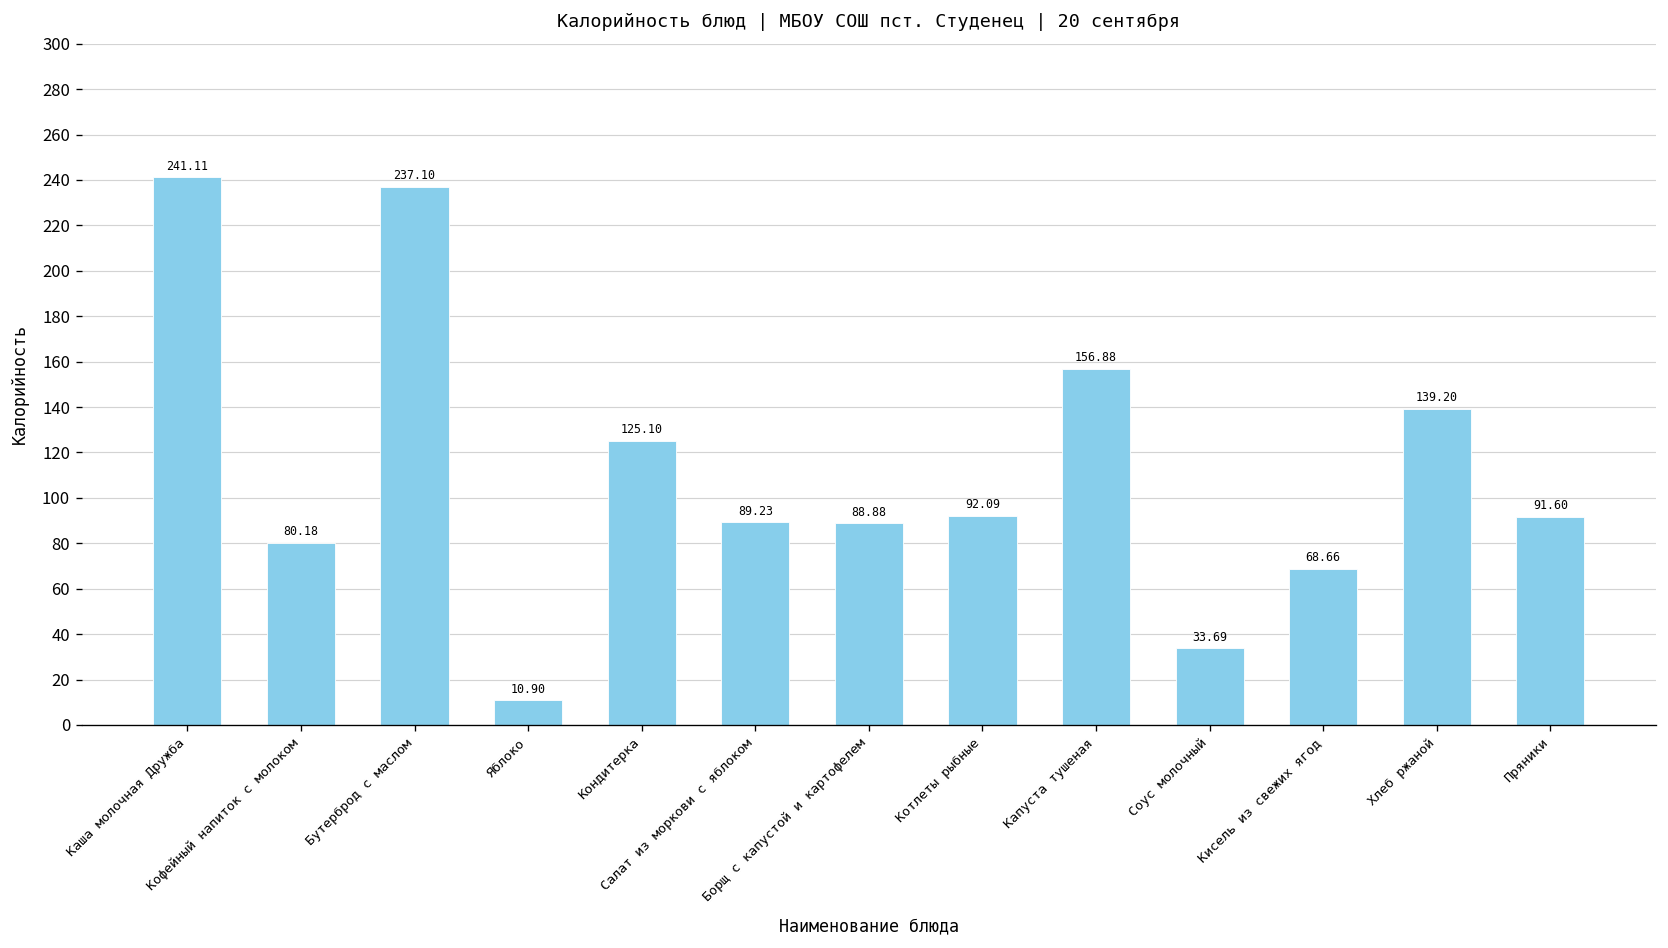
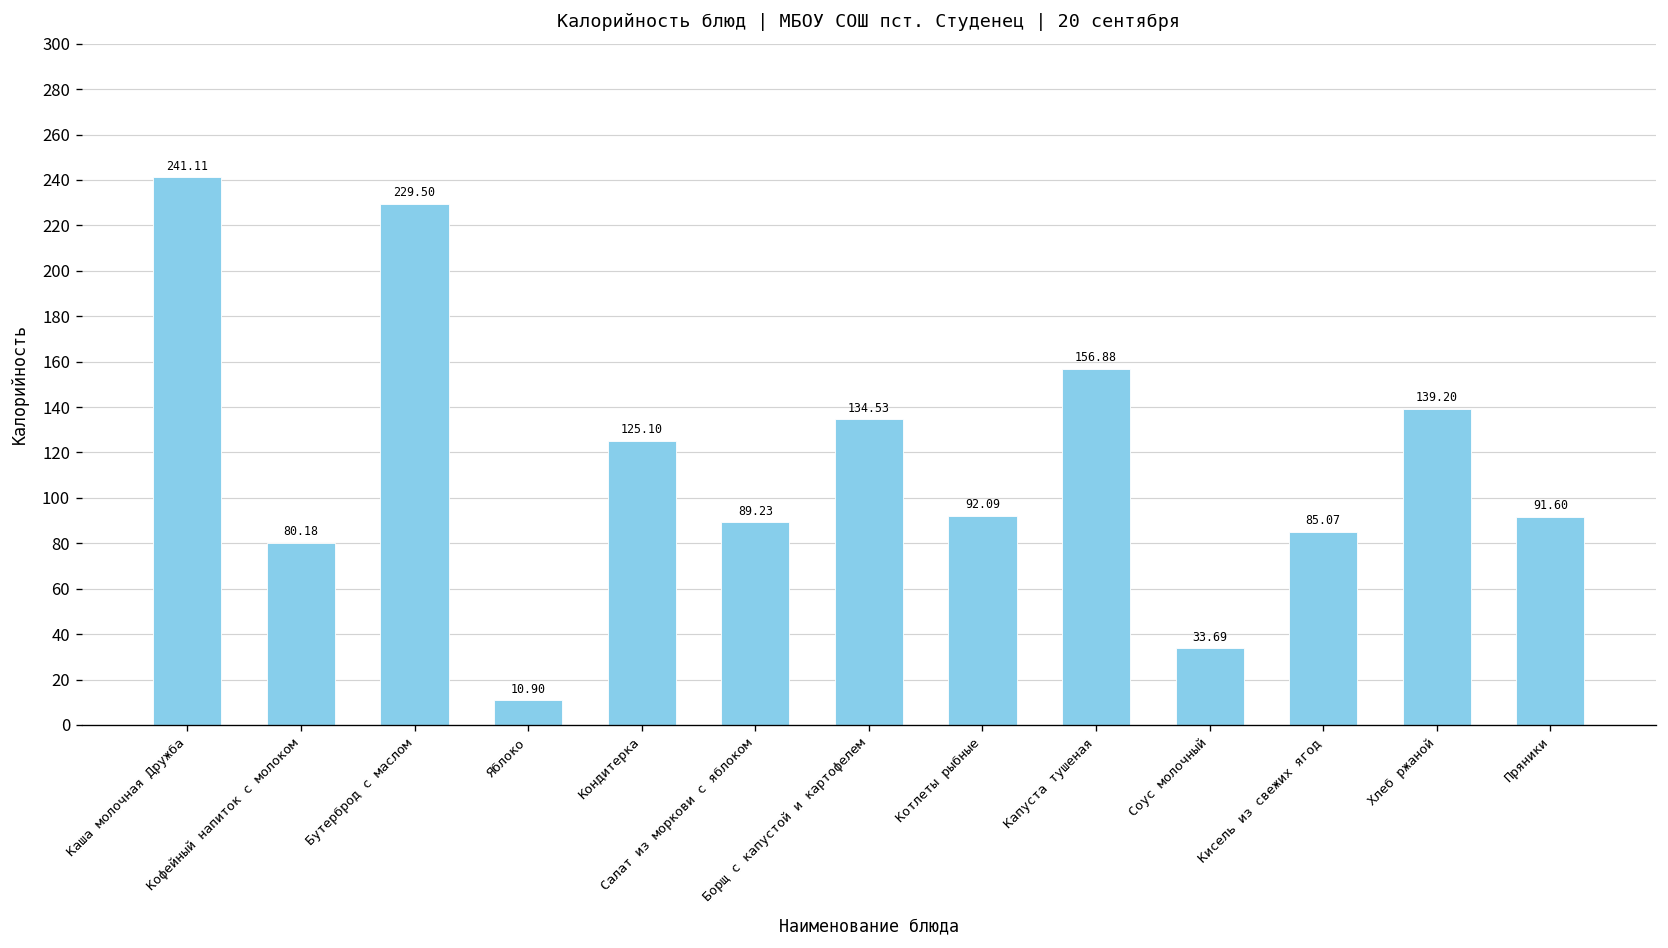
Бутерброд с маслом: 237.10 -> 229.50
Борщ с капустой и картофелем: 88.88 -> 134.53
Кисель из свежих ягод: 68.66 -> 85.07
